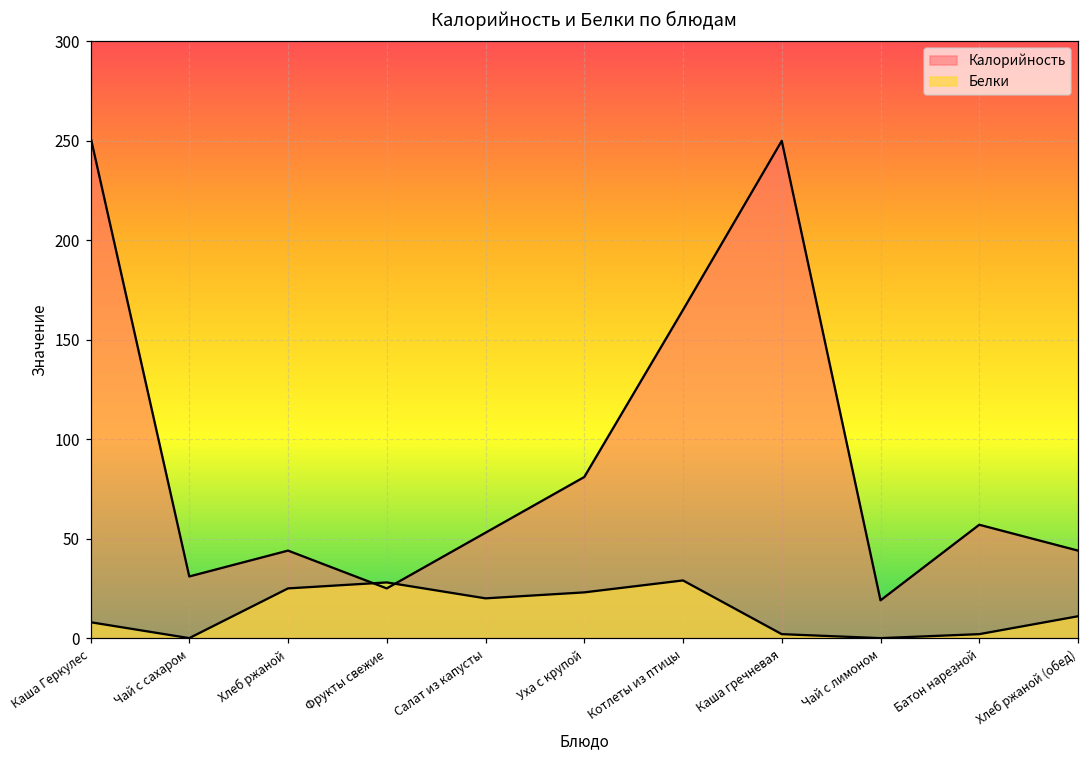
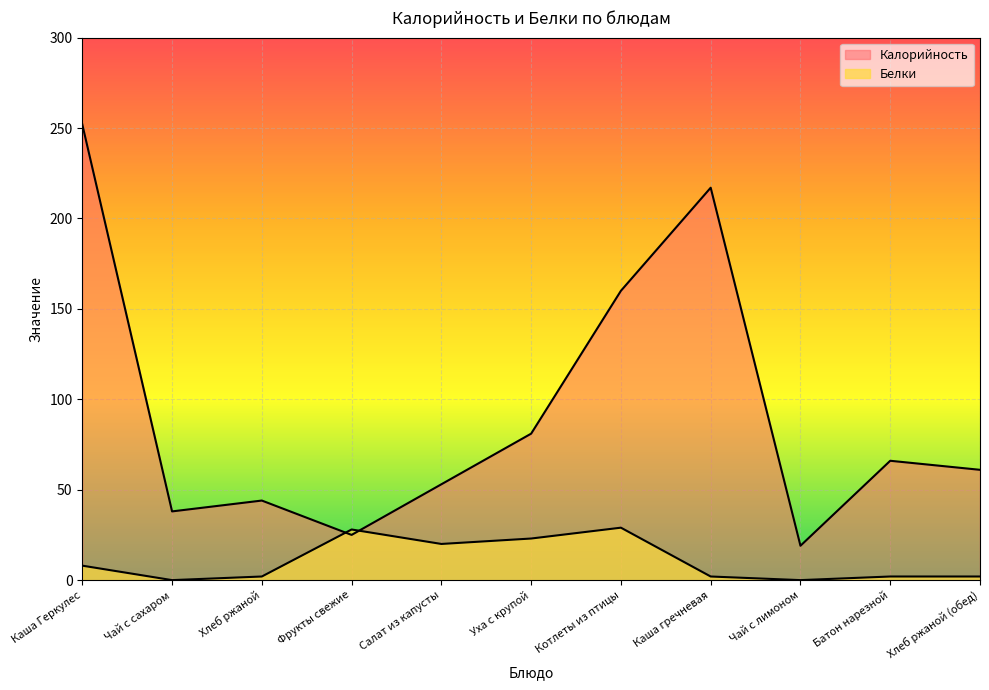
Калорийность, Чай с сахаром: 31 -> 38
Белки, Хлеб ржаной: 25 -> 2
Калорийность, Котлеты из птицы: 165 -> 160
Калорийность, Каша гречневая: 250 -> 217
Калорийность, Батон нарезной: 57 -> 66
Калорийность, Хлеб ржаной (обед): 44 -> 61
Белки, Хлеб ржаной (обед): 11 -> 2
